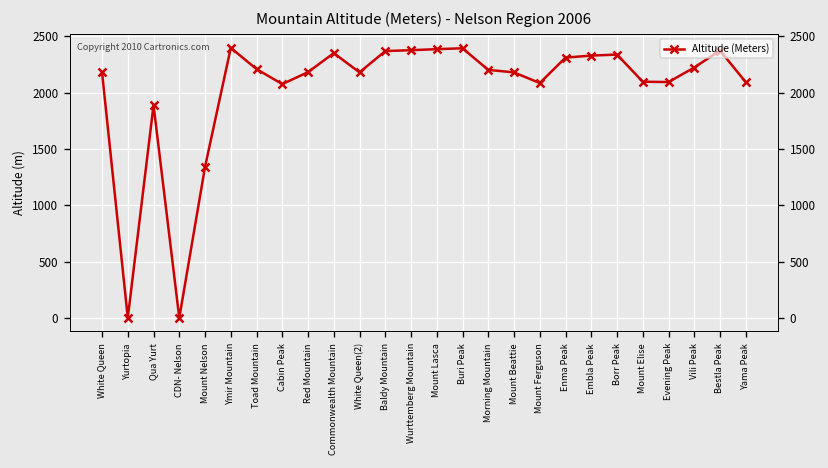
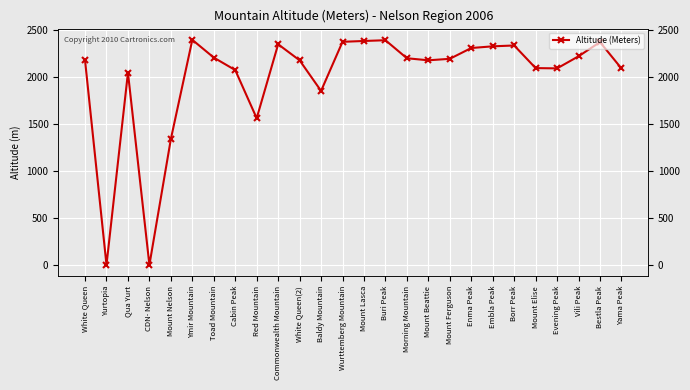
Qua Yurt: 1900 -> 2000
Red Mountain: 2200 -> 1600
Baldy Mountain: 2400 -> 1900
Mount Ferguson: 2100 -> 2200
